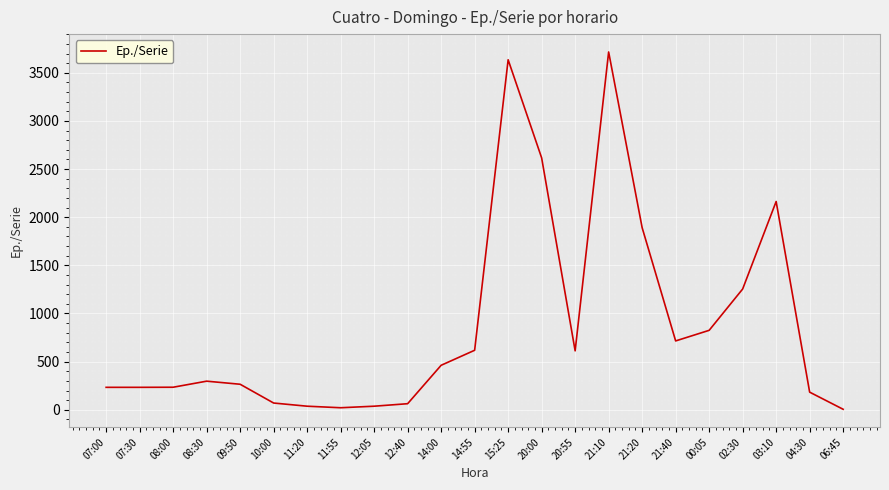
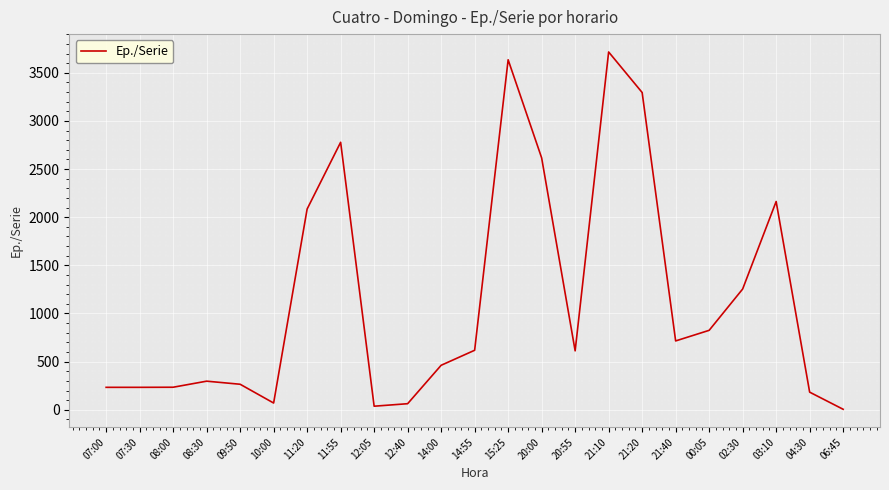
11:20: 0 -> 2100
11:55: 0 -> 2800
21:20: 1900 -> 3300
